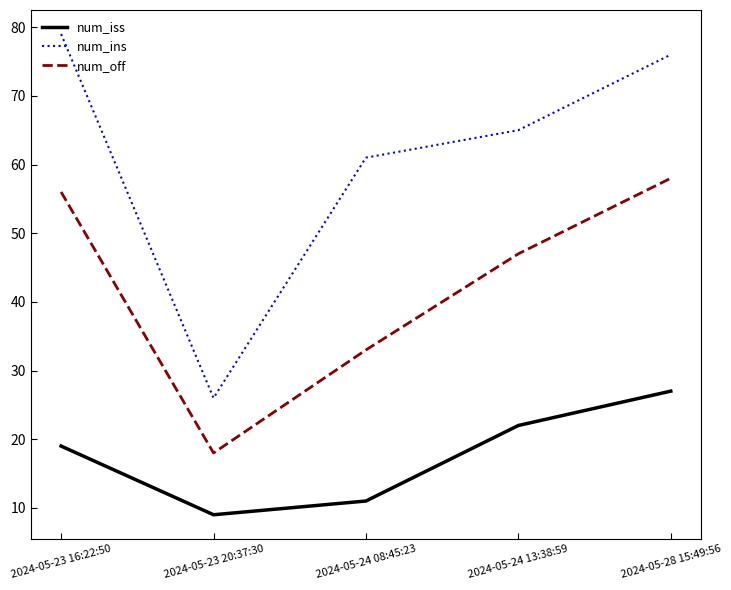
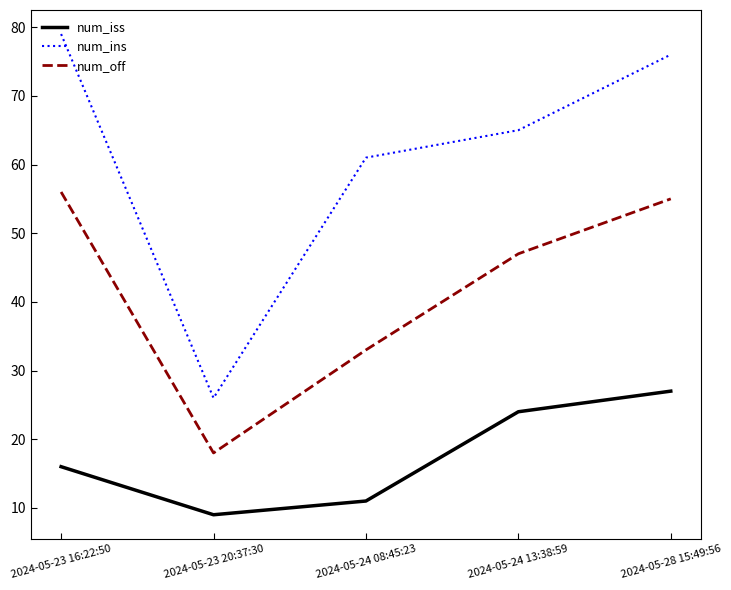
num_iss, 2024-05-23 16:22:50: 19 -> 16
num_iss, 2024-05-24 13:38:59: 22 -> 24
num_off, 2024-05-28 15:49:56: 58 -> 55
